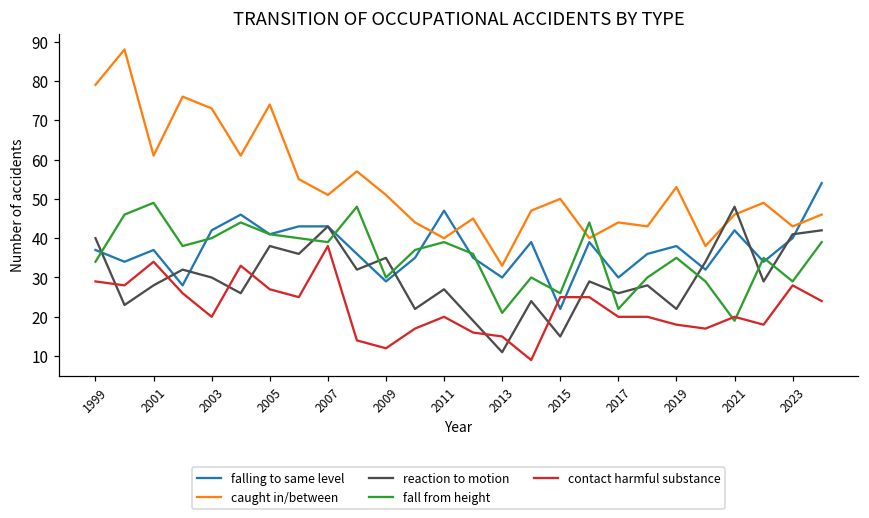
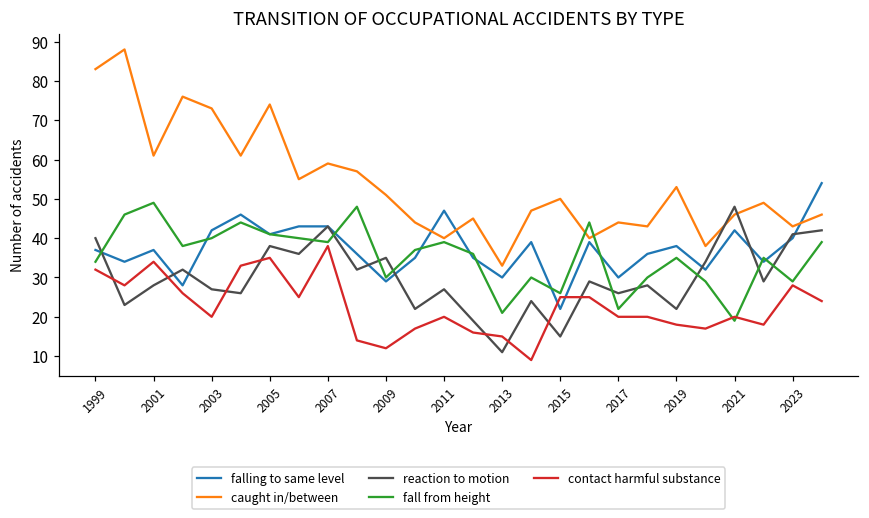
caught in/between, 1999: 79 -> 83
contact harmful substance, 1999: 29 -> 32
reaction to motion, 2003: 30 -> 27
contact harmful substance, 2005: 27 -> 35
caught in/between, 2007: 51 -> 59
